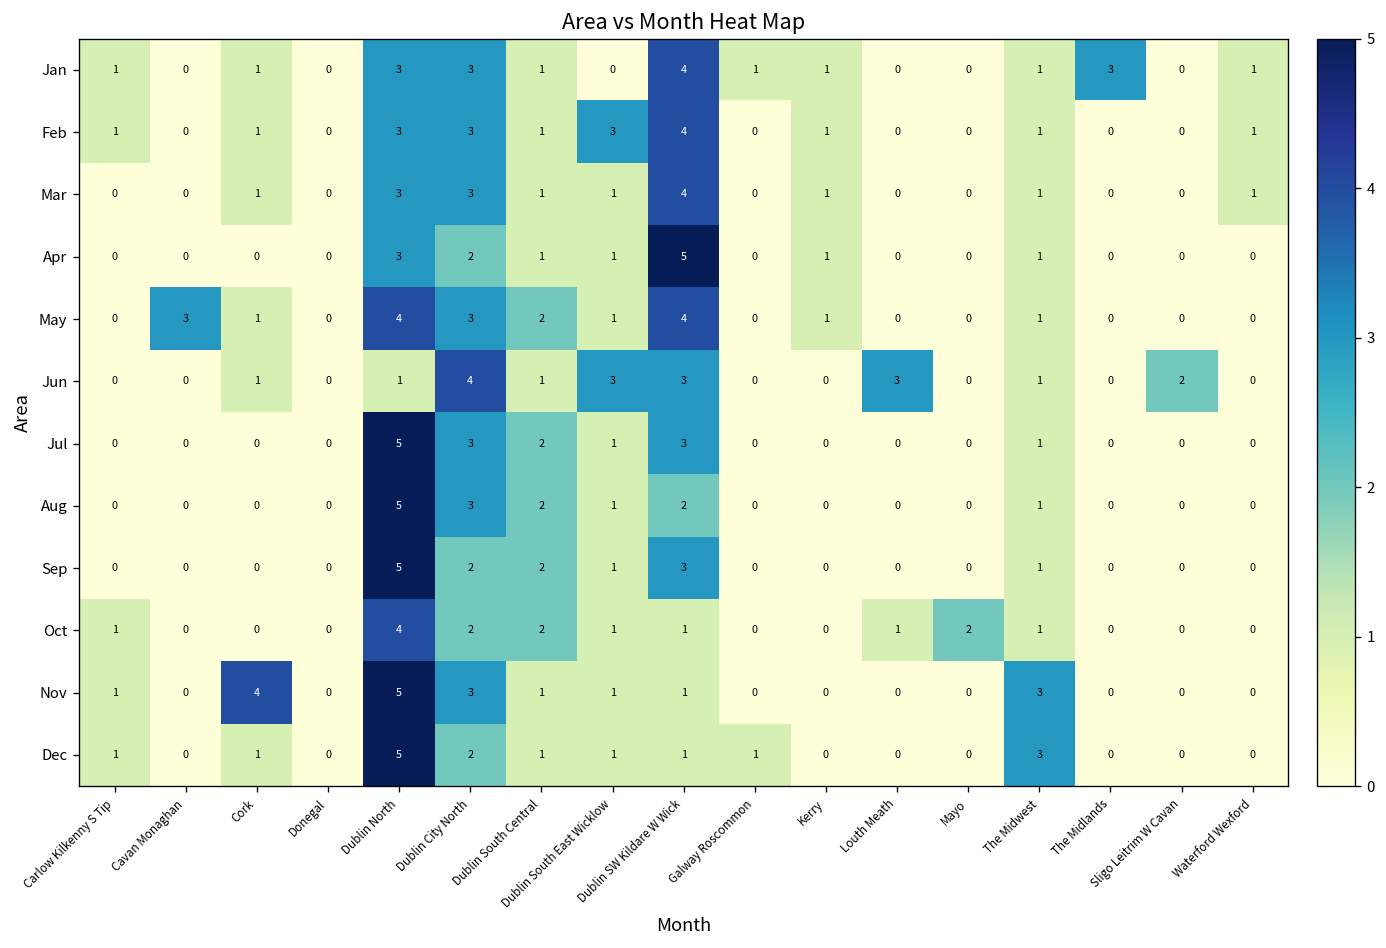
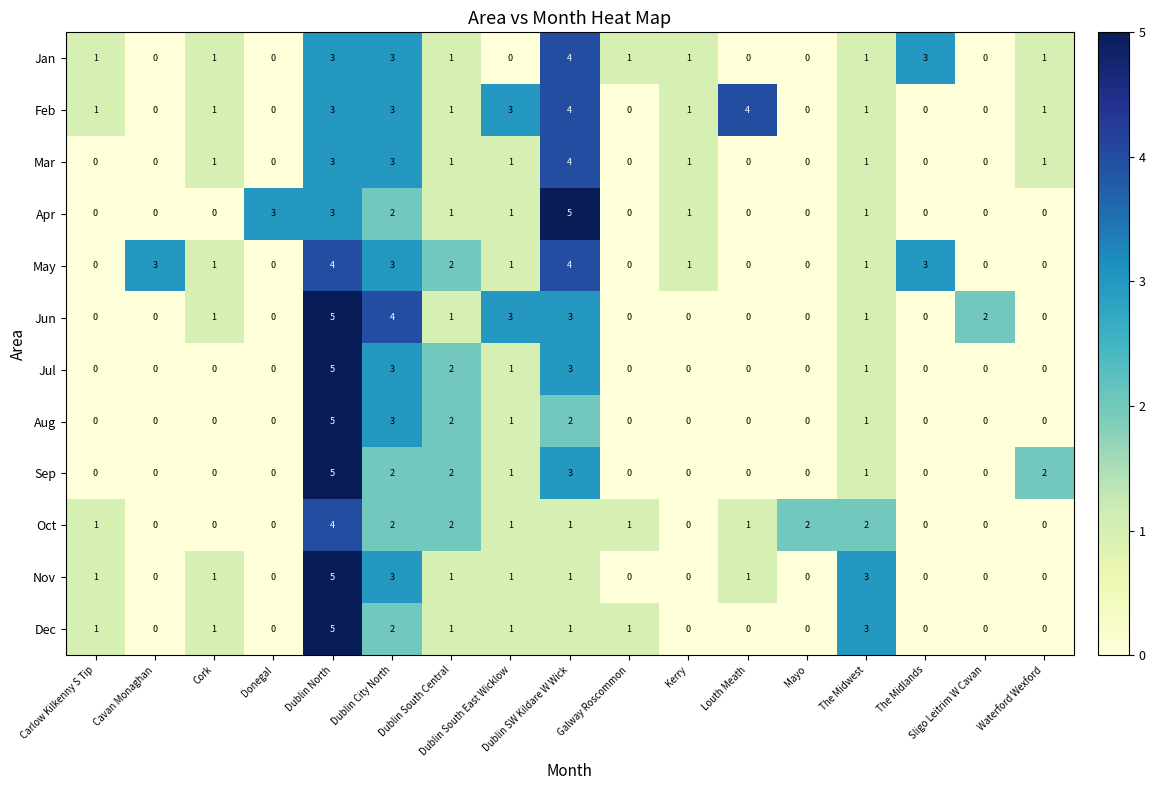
Feb, Louth Meath: 0 -> 4
Apr, Donegal: 0 -> 3
May, The Midlands: 0 -> 3
Jun, Dublin North: 1 -> 5
Jun, Louth Meath: 3 -> 0
Sep, Waterford Wexford: 0 -> 2
Oct, Galway Roscommon: 0 -> 1
Oct, The Midwest: 1 -> 2
Nov, Cork: 4 -> 1
Nov, Louth Meath: 0 -> 1
